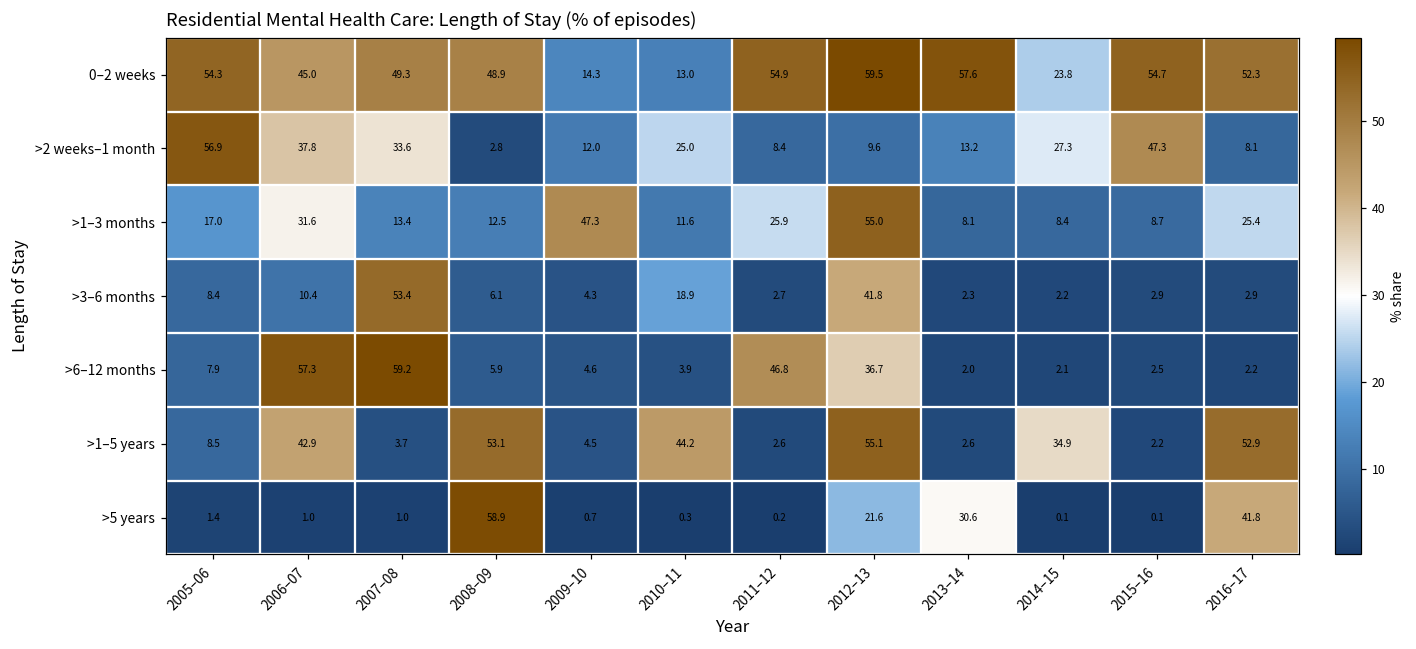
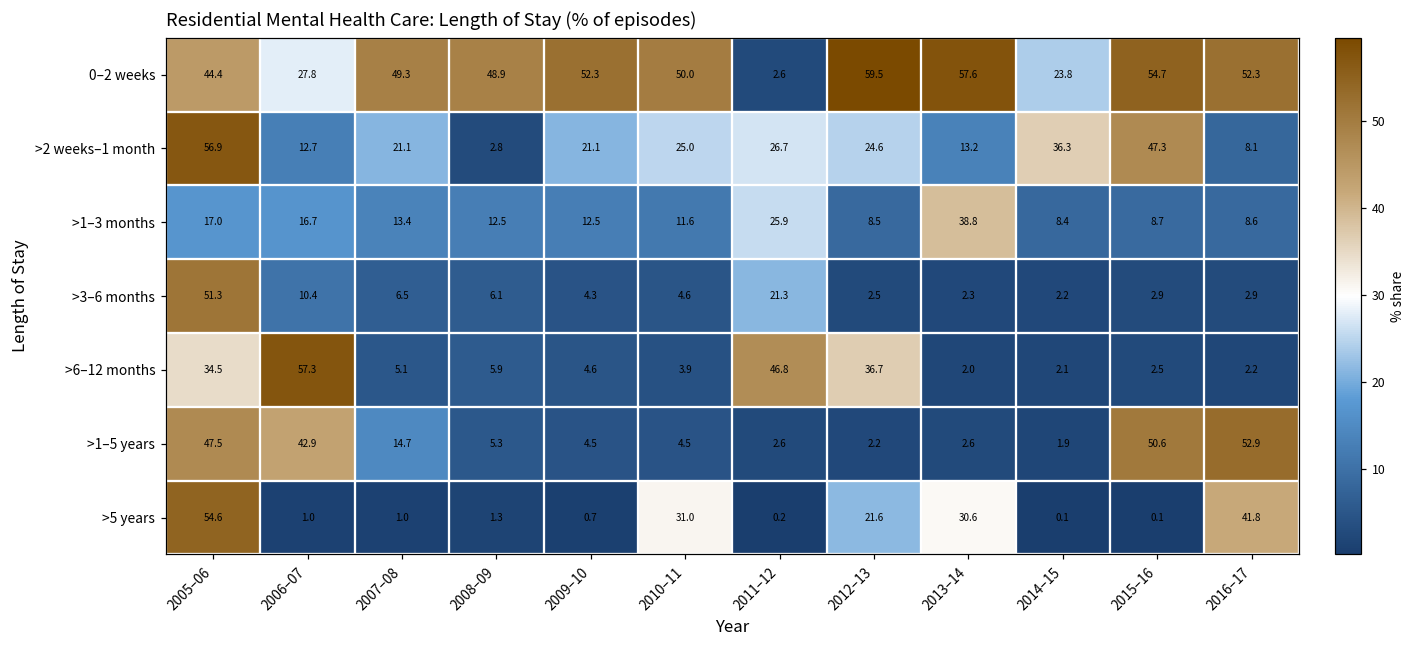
0–2 weeks, 2005–06: 54.3 -> 44.4
0–2 weeks, 2006–07: 45.0 -> 27.8
0–2 weeks, 2009–10: 14.3 -> 52.3
0–2 weeks, 2010–11: 13.0 -> 50.0
0–2 weeks, 2011–12: 54.9 -> 2.6
>2 weeks–1 month, 2006–07: 37.8 -> 12.7
>2 weeks–1 month, 2007–08: 33.6 -> 21.1
>2 weeks–1 month, 2009–10: 12.0 -> 21.1
>2 weeks–1 month, 2011–12: 8.4 -> 26.7
>2 weeks–1 month, 2012–13: 9.6 -> 24.6
>2 weeks–1 month, 2014–15: 27.3 -> 36.3
>1–3 months, 2006–07: 31.6 -> 16.7
>1–3 months, 2009–10: 47.3 -> 12.5
>1–3 months, 2012–13: 55.0 -> 8.5
>1–3 months, 2013–14: 8.1 -> 38.8
>1–3 months, 2016–17: 25.4 -> 8.6
>3–6 months, 2005–06: 8.4 -> 51.3
>3–6 months, 2007–08: 53.4 -> 6.5
>3–6 months, 2010–11: 18.9 -> 4.6
>3–6 months, 2011–12: 2.7 -> 21.3
>3–6 months, 2012–13: 41.8 -> 2.5
>6–12 months, 2005–06: 7.9 -> 34.5
>6–12 months, 2007–08: 59.2 -> 5.1
>1–5 years, 2005–06: 8.5 -> 47.5
>1–5 years, 2007–08: 3.7 -> 14.7
>1–5 years, 2008–09: 53.1 -> 5.3
>1–5 years, 2010–11: 44.2 -> 4.5
>1–5 years, 2012–13: 55.1 -> 2.2
>1–5 years, 2014–15: 34.9 -> 1.9
>1–5 years, 2015–16: 2.2 -> 50.6
>5 years, 2005–06: 1.4 -> 54.6
>5 years, 2008–09: 58.9 -> 1.3
>5 years, 2010–11: 0.3 -> 31.0
